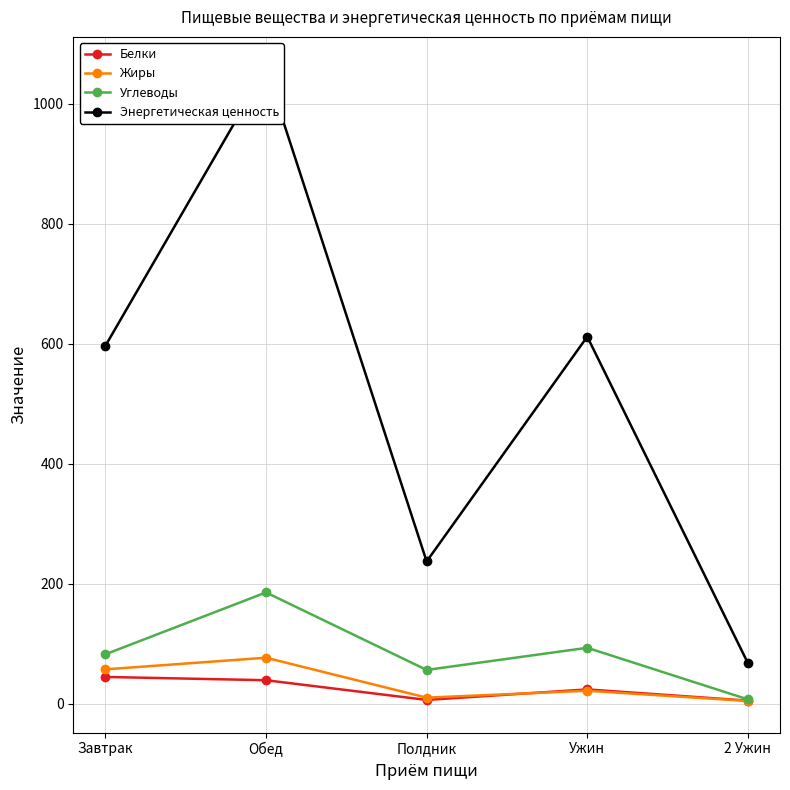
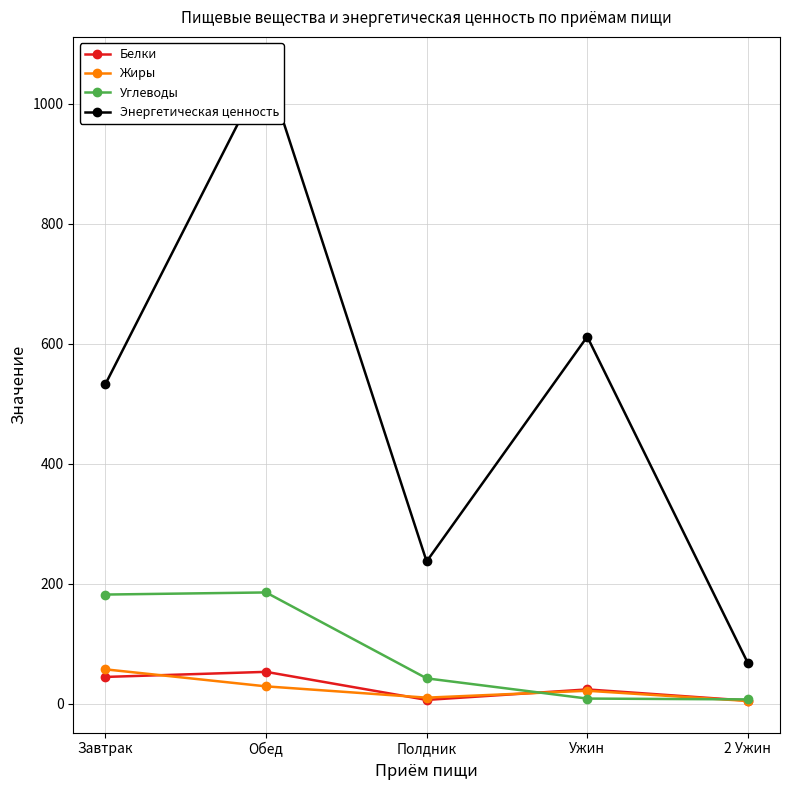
Углеводы, Завтрак: 80 -> 180
Энергетическая ценность, Завтрак: 600 -> 530
Белки, Обед: 40 -> 50
Жиры, Обед: 80 -> 30
Углеводы, Полдник: 60 -> 40
Углеводы, Ужин: 90 -> 10
